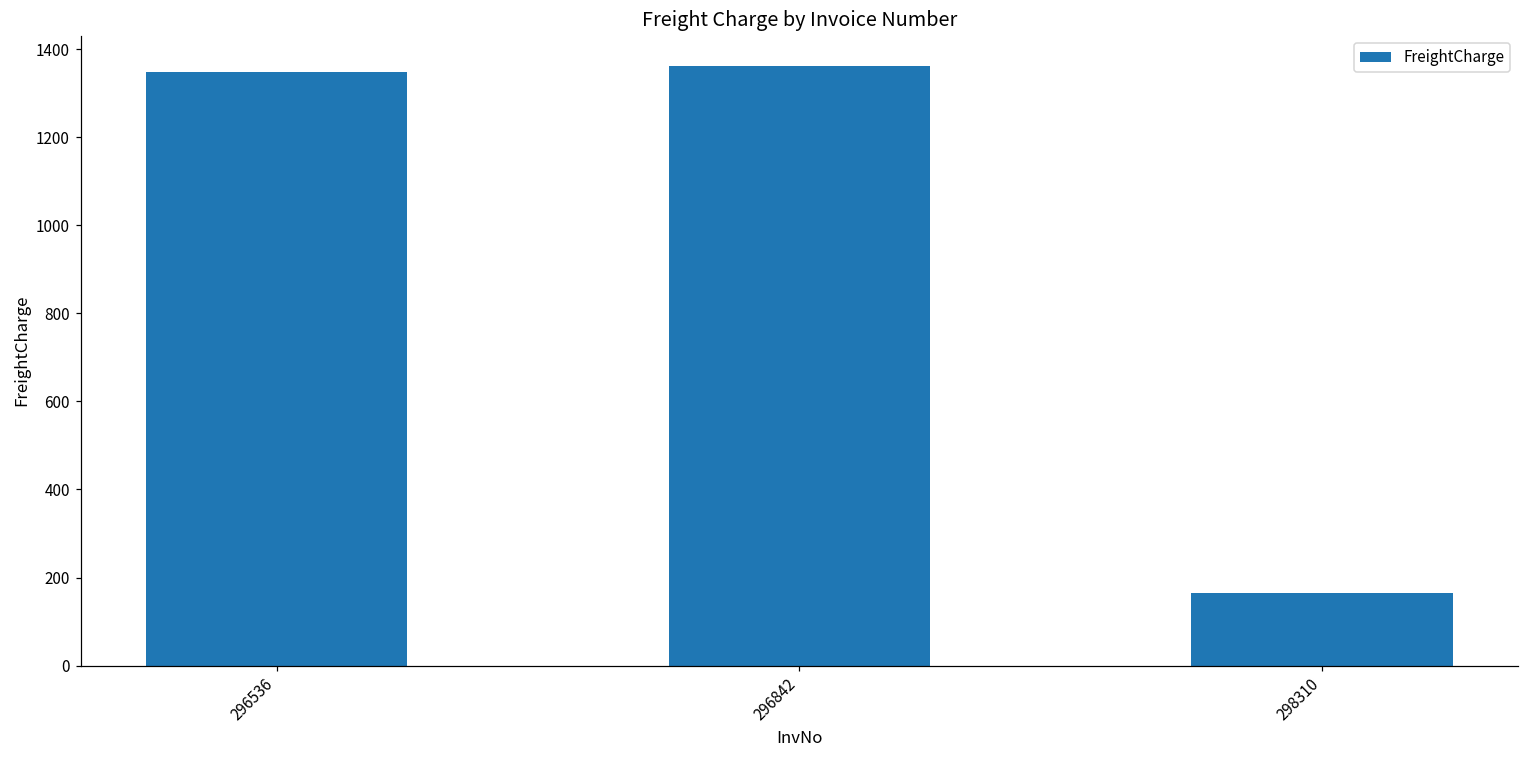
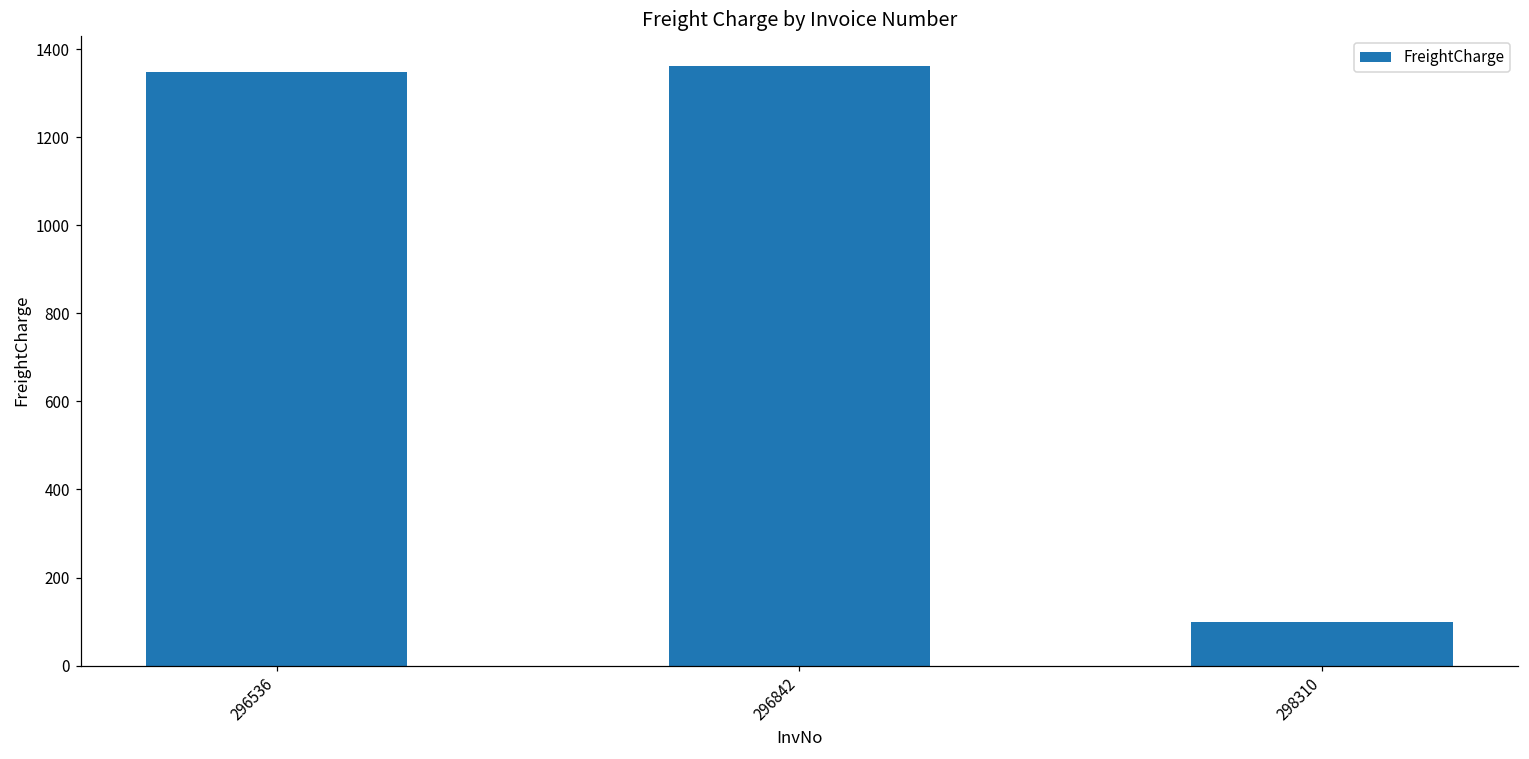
298310: 170 -> 100
